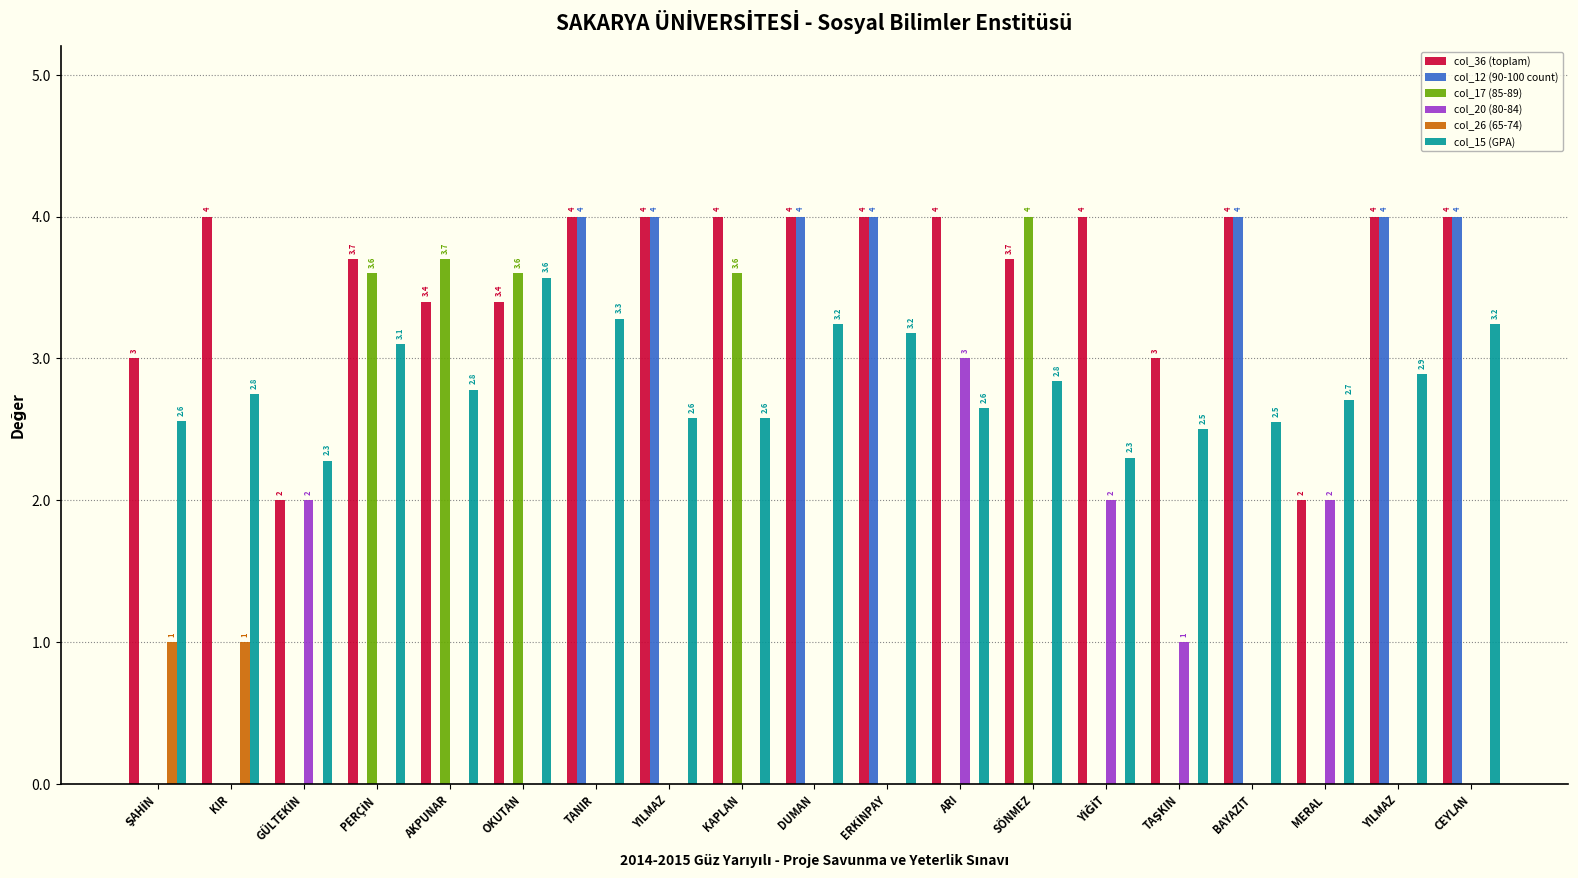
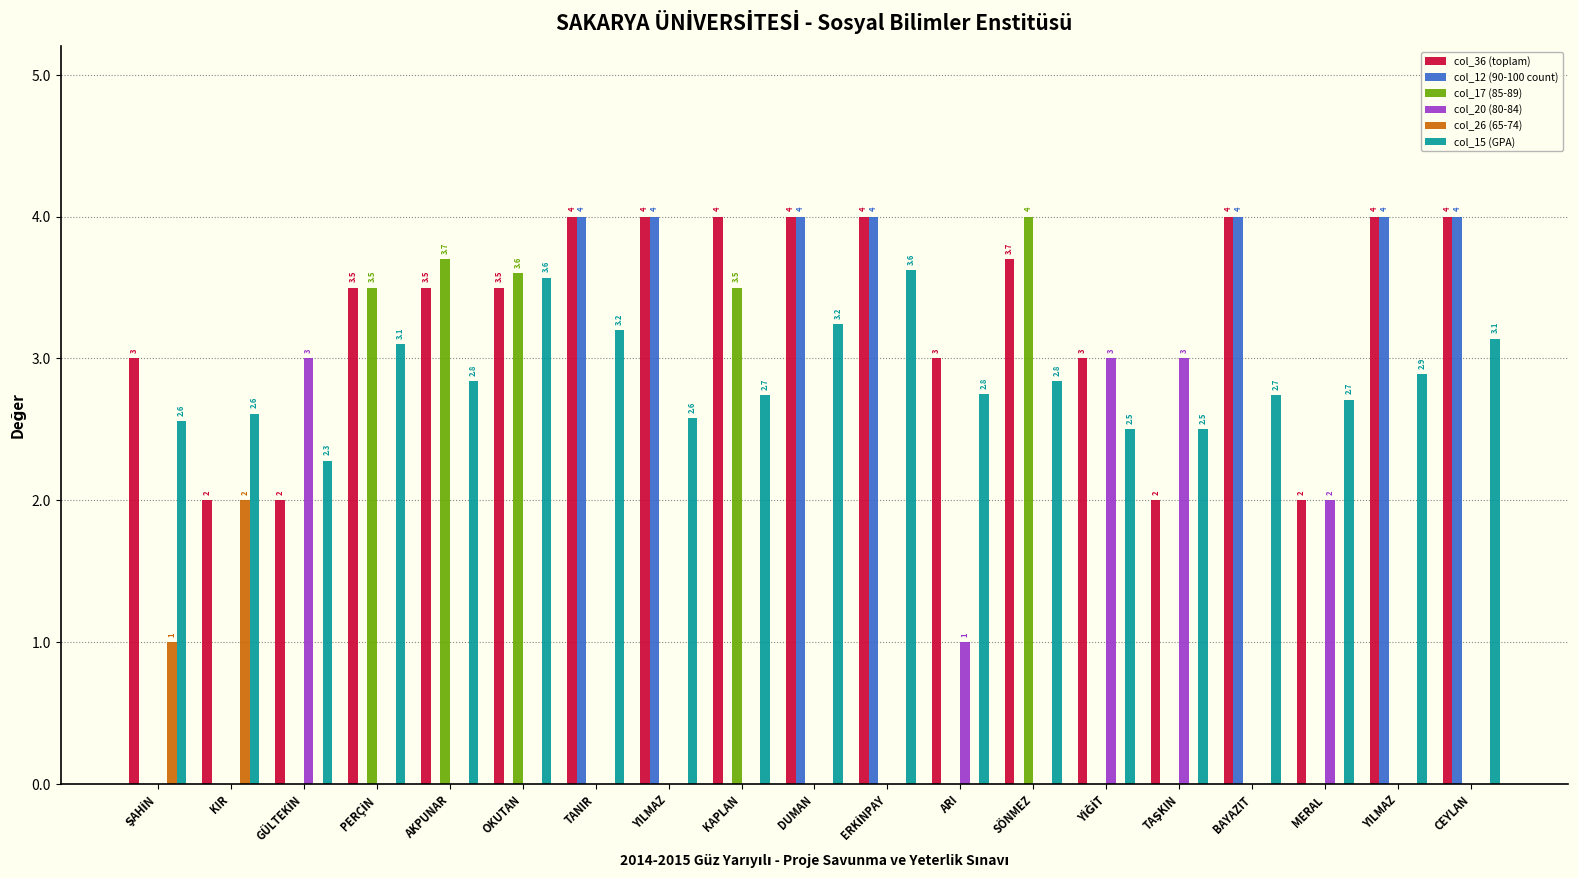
col_36 (toplam), KIR: 4 -> 2
col_26 (65-74), KIR: 1 -> 2
col_15 (GPA), KIR: 2.8 -> 2.6
col_20 (80-84), GÜLTEKİN: 2 -> 3
col_36 (toplam), PERÇİN: 3.7 -> 3.5
col_17 (85-89), PERÇİN: 3.6 -> 3.5
col_36 (toplam), AKPUNAR: 3.4 -> 3.5
col_15 (GPA), AKPUNAR: 2.78 -> 2.84
col_36 (toplam), OKUTAN: 3.4 -> 3.5
col_15 (GPA), TANIR: 3.3 -> 3.2
col_17 (85-89), KAPLAN: 3.6 -> 3.5
col_15 (GPA), KAPLAN: 2.6 -> 2.7
col_15 (GPA), ERKİNPAY: 3.2 -> 3.6
col_36 (toplam), ARI: 4 -> 3
col_20 (80-84), ARI: 3 -> 1
col_15 (GPA), ARI: 2.6 -> 2.8
col_36 (toplam), YİĞİT: 4 -> 3
col_20 (80-84), YİĞİT: 2 -> 3
col_15 (GPA), YİĞİT: 2.3 -> 2.5
col_36 (toplam), TAŞKIN: 3 -> 2
col_20 (80-84), TAŞKIN: 1 -> 3
col_15 (GPA), BAYAZIT: 2.5 -> 2.7
col_15 (GPA), CEYLAN: 3.2 -> 3.1
